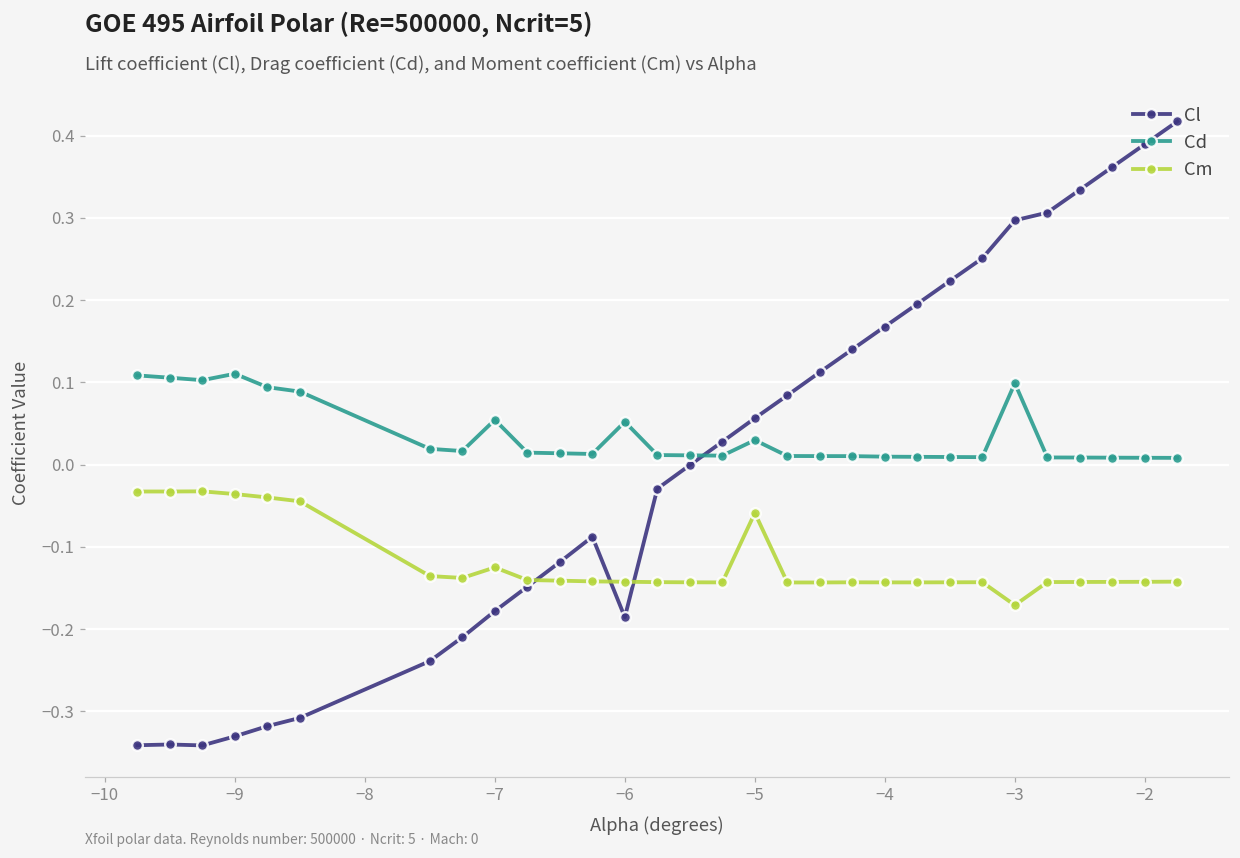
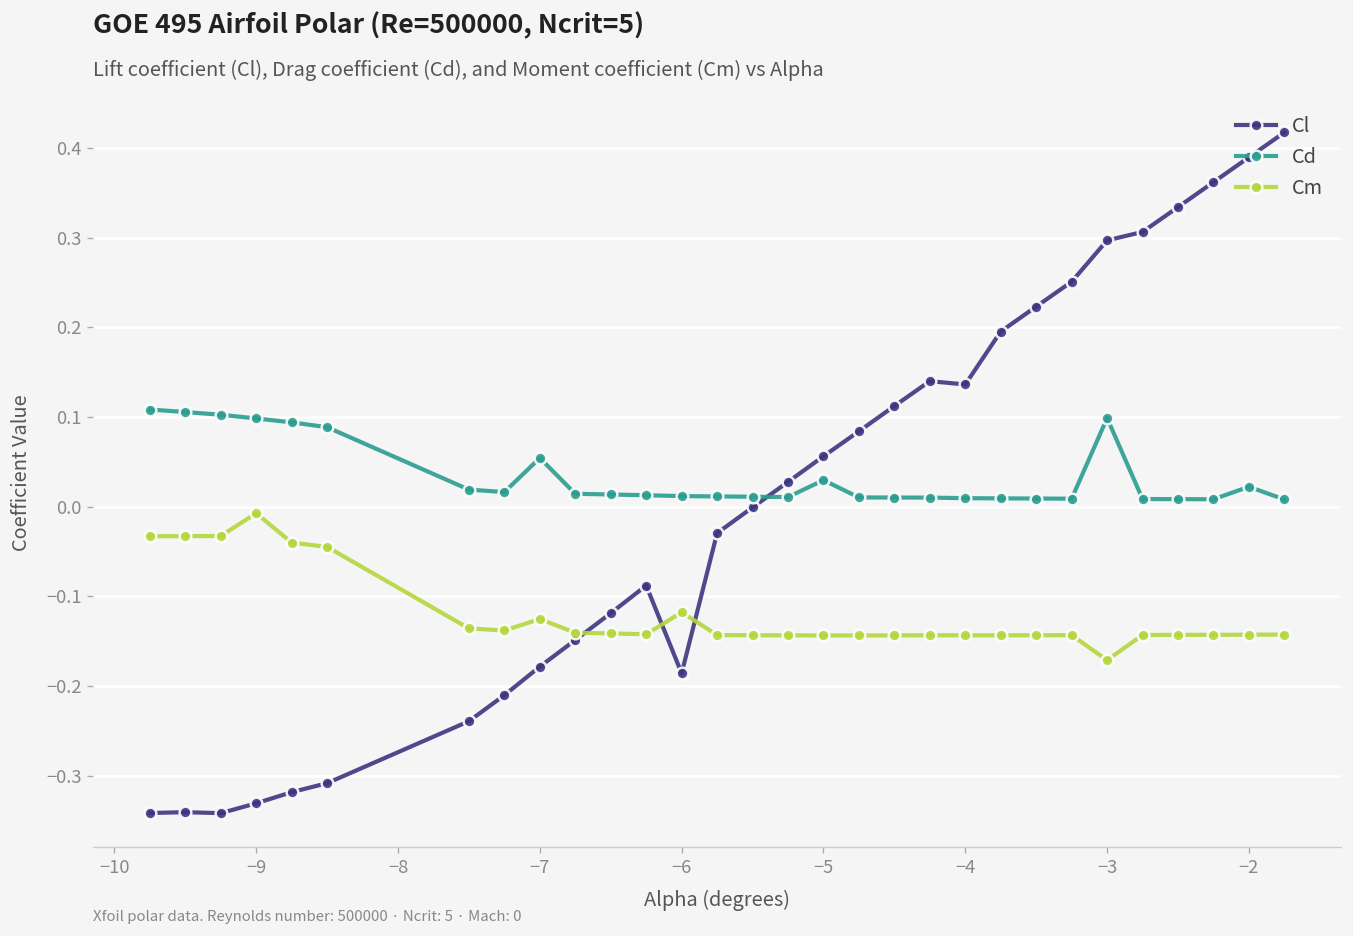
Cd, −9: 0.11 -> 0.10
Cm, −9: -0.04 -> -0.01
Cd, −6: 0.05 -> 0.01
Cm, −6: -0.14 -> -0.12
Cm, −5: -0.06 -> -0.14
Cl, −4: 0.17 -> 0.14
Cd, −2: 0.01 -> 0.02
